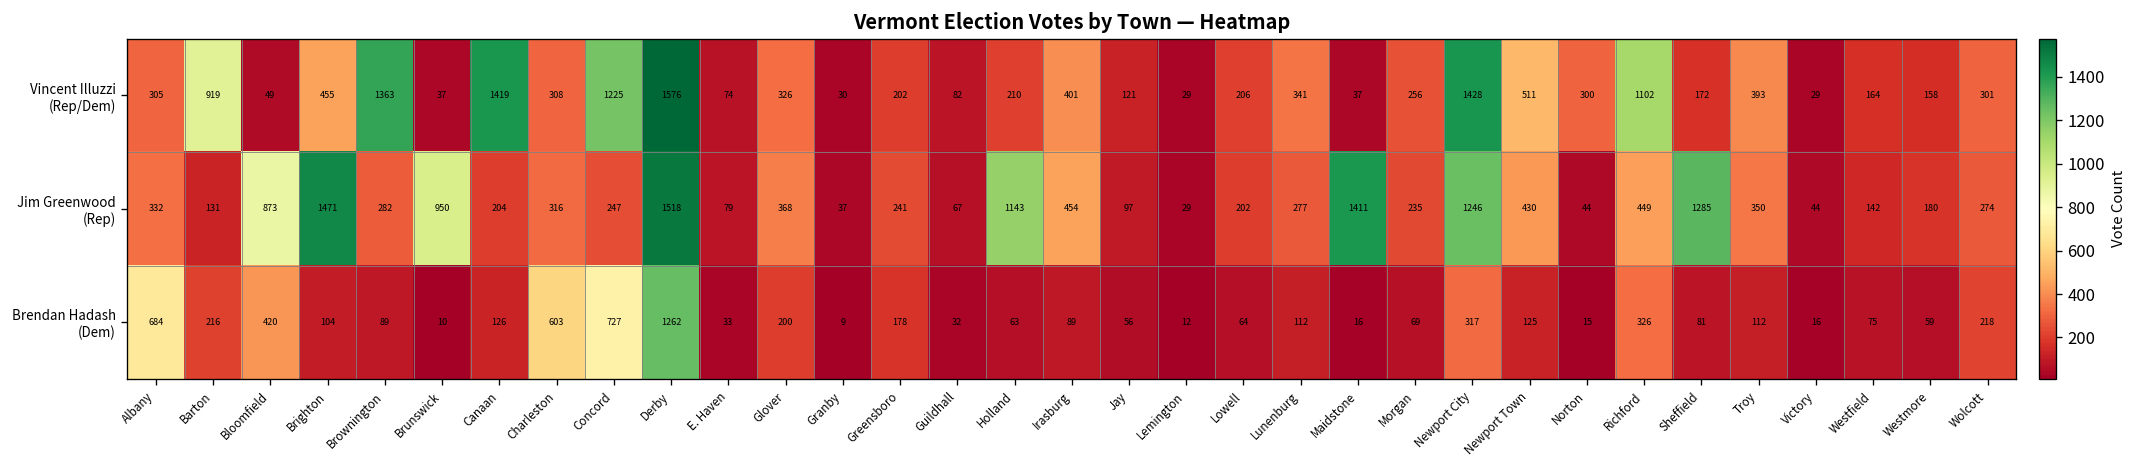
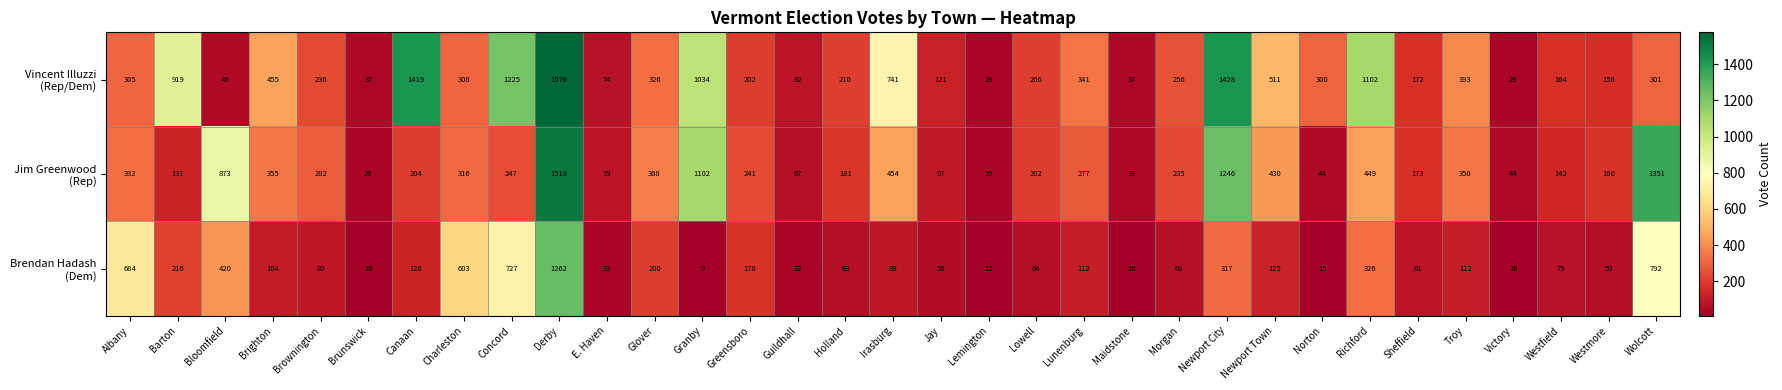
Vincent Illuzzi (Rep/Dem), Brownington: 1363 -> 236
Vincent Illuzzi (Rep/Dem), Granby: 30 -> 1034
Vincent Illuzzi (Rep/Dem), Irasburg: 401 -> 741
Jim Greenwood (Rep), Brighton: 1471 -> 355
Jim Greenwood (Rep), Brunswick: 950 -> 29
Jim Greenwood (Rep), Granby: 37 -> 1102
Jim Greenwood (Rep), Holland: 1143 -> 181
Jim Greenwood (Rep), Maidstone: 1411 -> 39
Jim Greenwood (Rep), Sheffield: 1285 -> 173
Jim Greenwood (Rep), Wolcott: 274 -> 1351
Brendan Hadash (Dem), Wolcott: 218 -> 792
